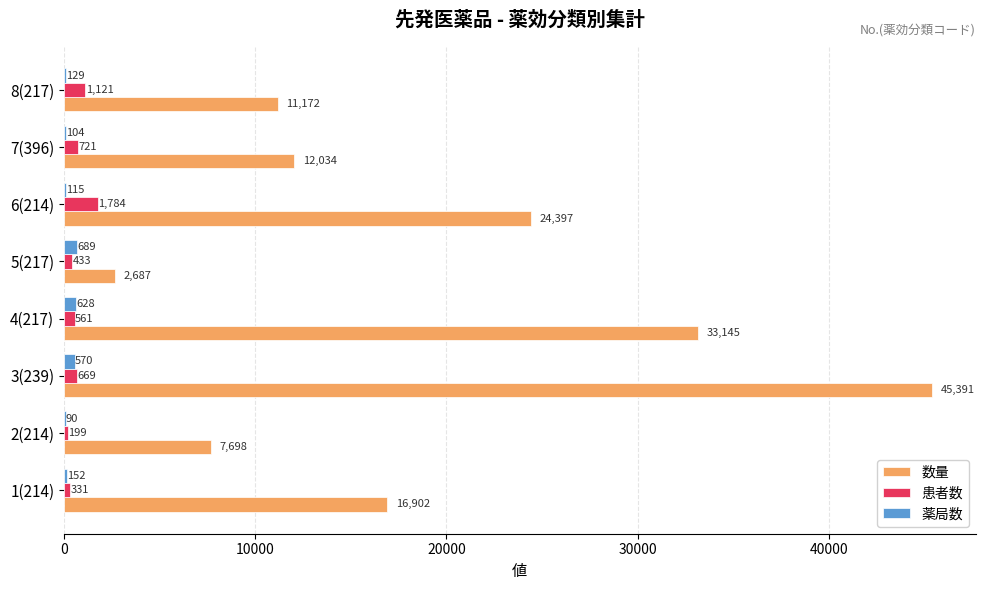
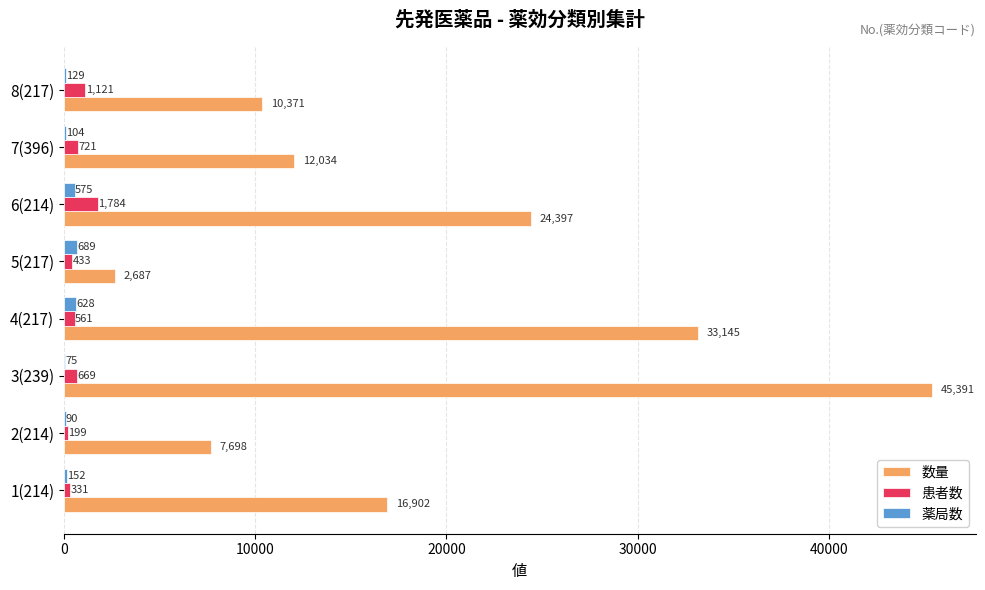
数量, 8(217): 11,172 -> 10,371
薬局数, 6(214): 115 -> 575
薬局数, 3(239): 570 -> 75
